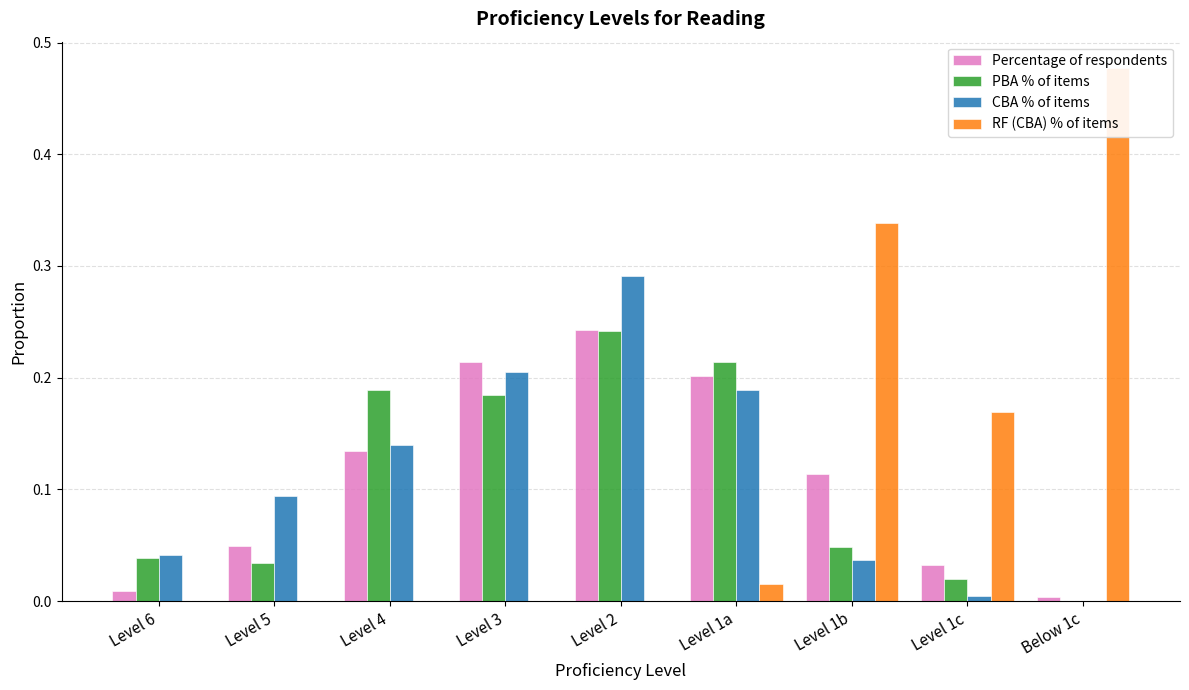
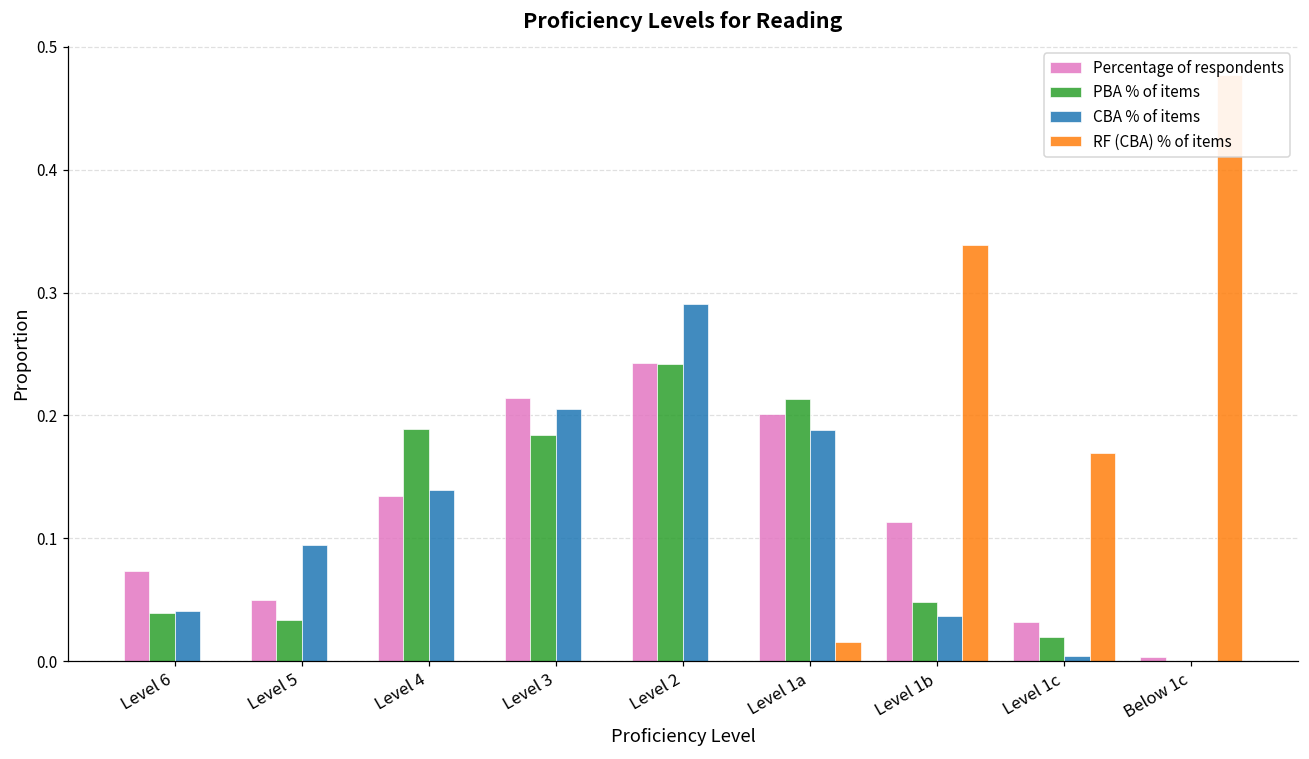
Percentage of respondents, Level 6: 0.009 -> 0.073
